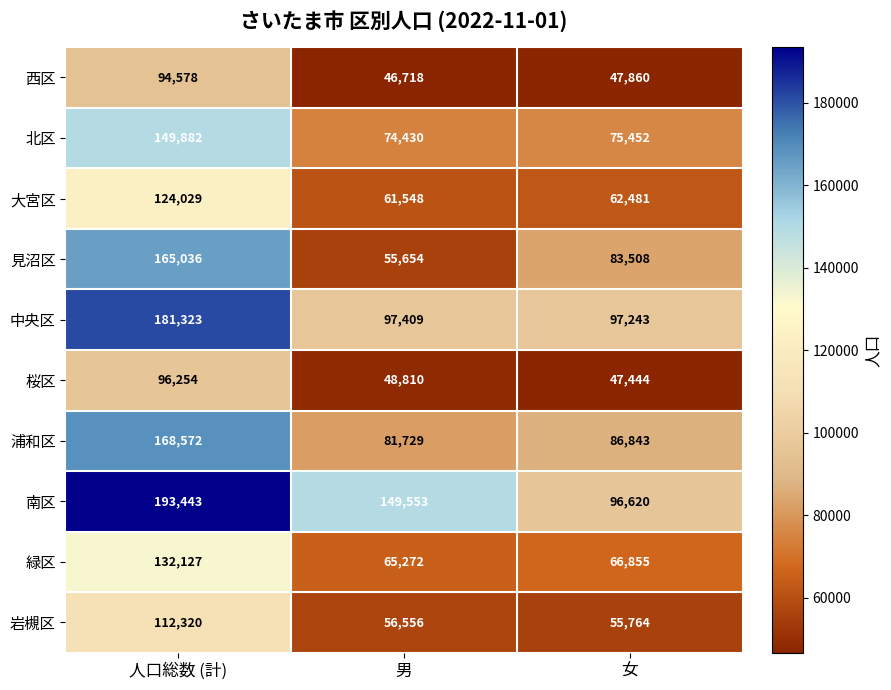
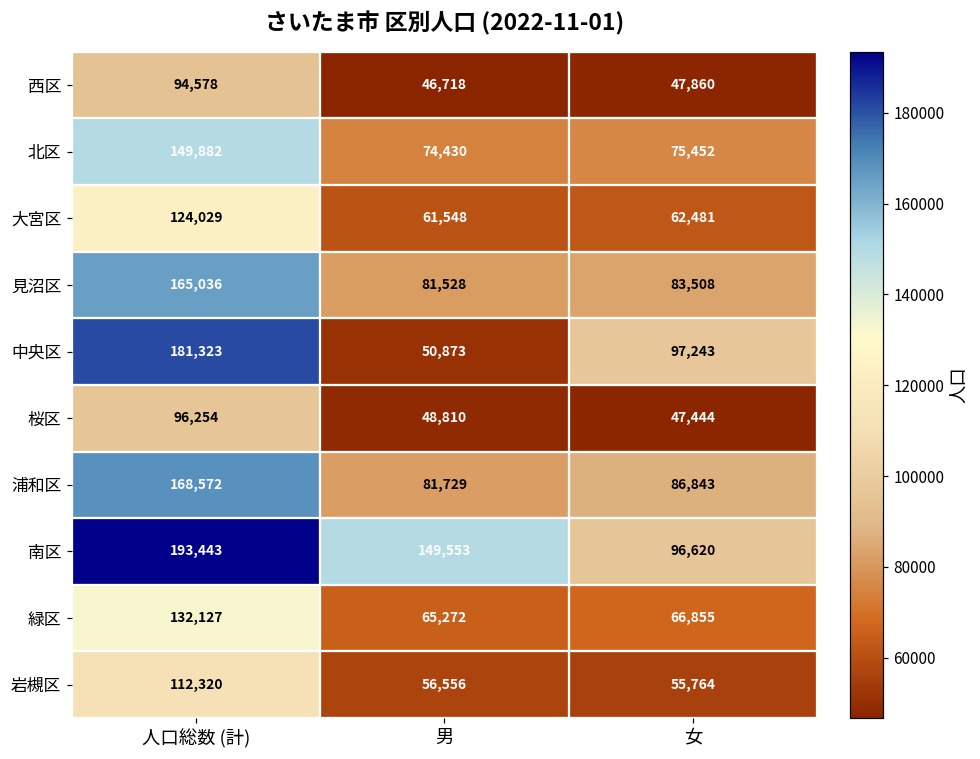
見沼区, 男: 55,654 -> 81,528
中央区, 男: 97,409 -> 50,873
